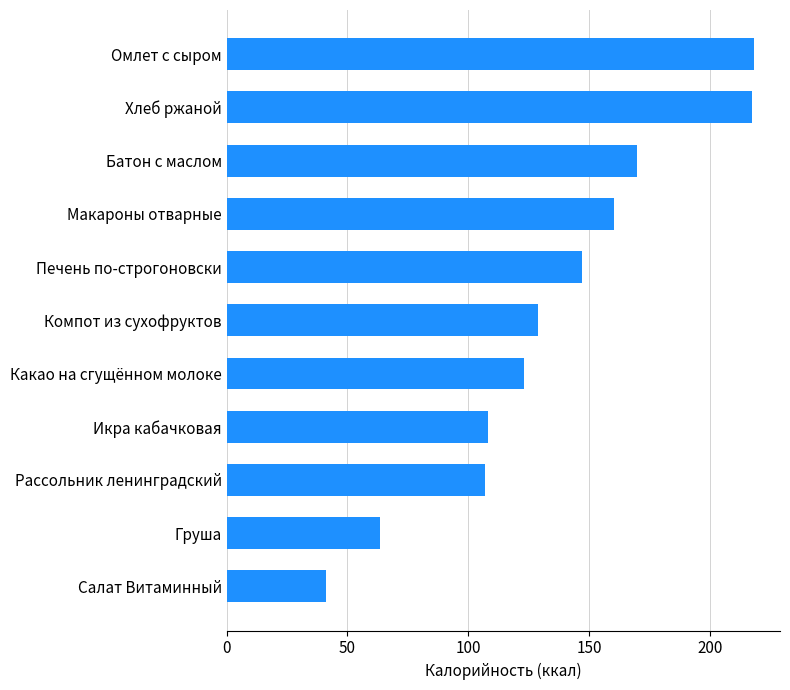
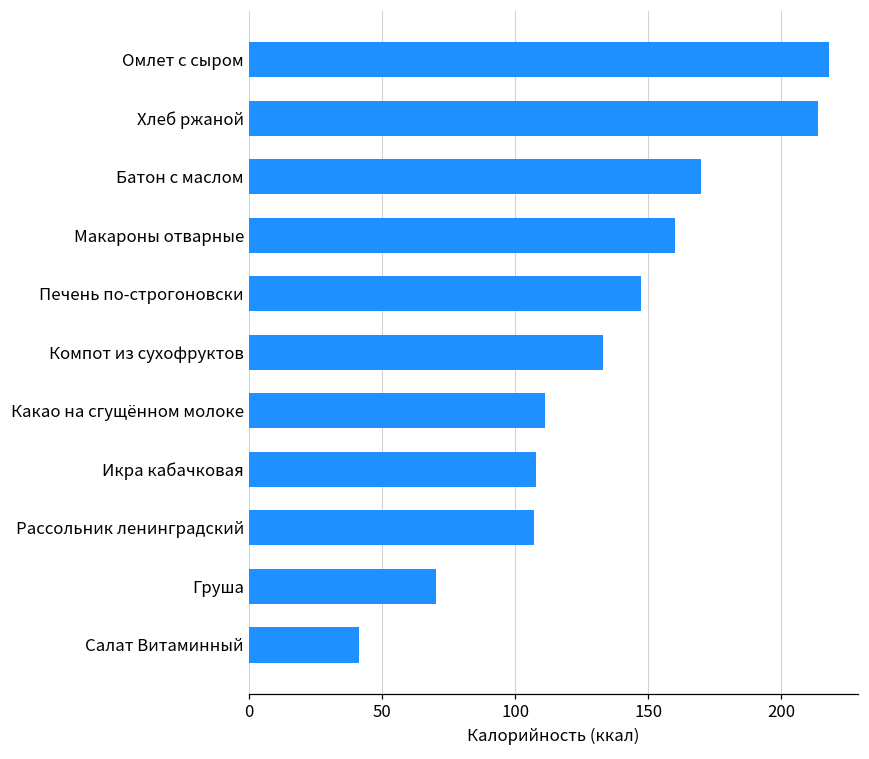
Хлеб ржаной: 218 -> 214
Компот из сухофруктов: 129 -> 133
Какао на сгущённом молоке: 123 -> 111
Груша: 63 -> 70
